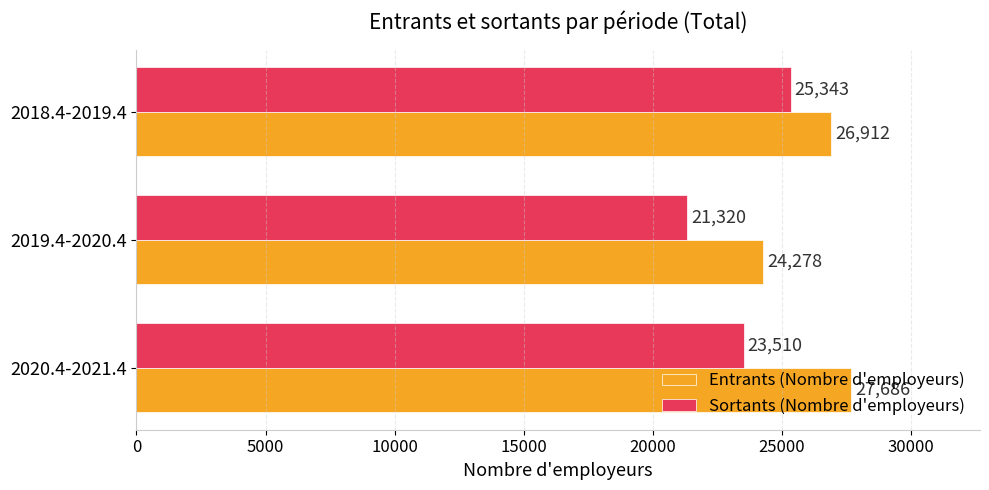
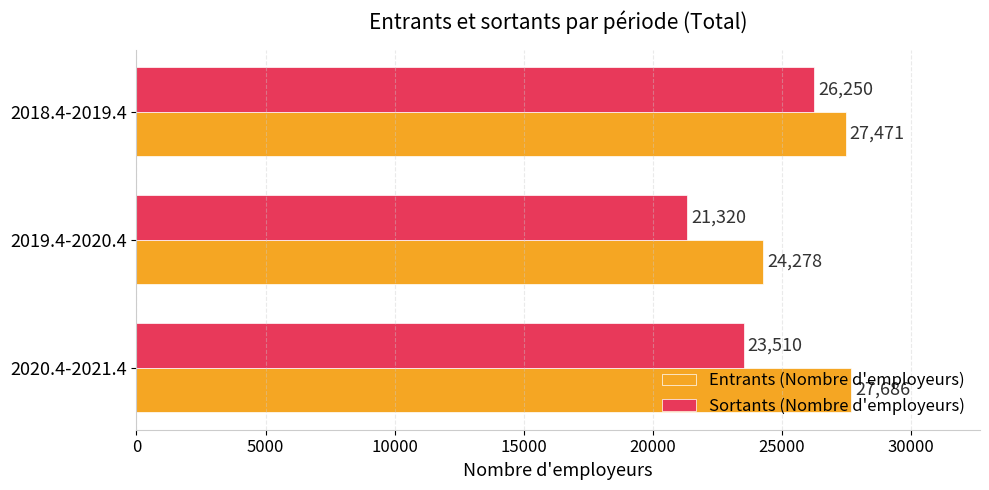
Sortants (Nombre d'employeurs), 2018.4-2019.4: 25,343 -> 26,250
Entrants (Nombre d'employeurs), 2018.4-2019.4: 26,912 -> 27,471
